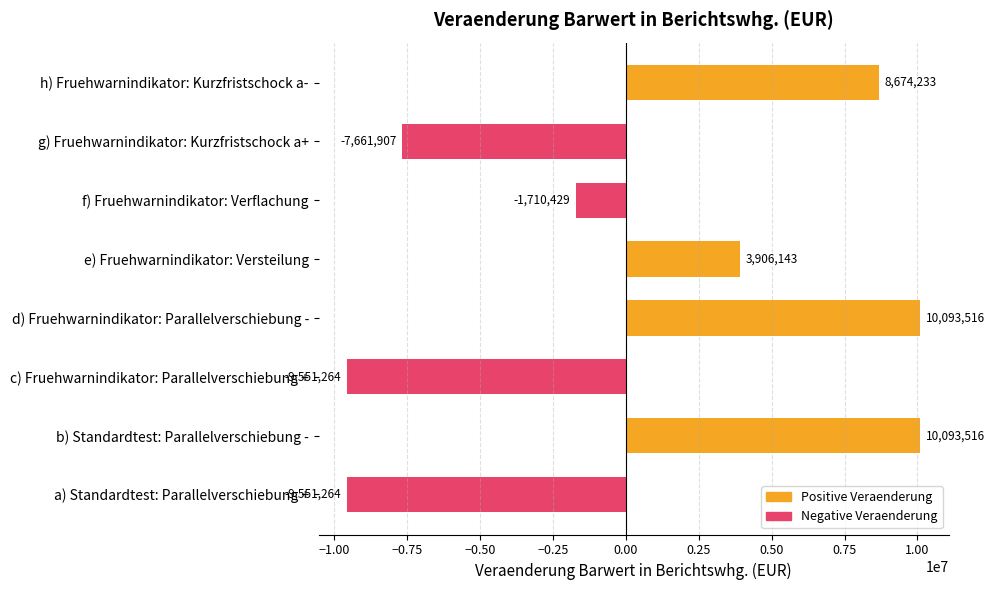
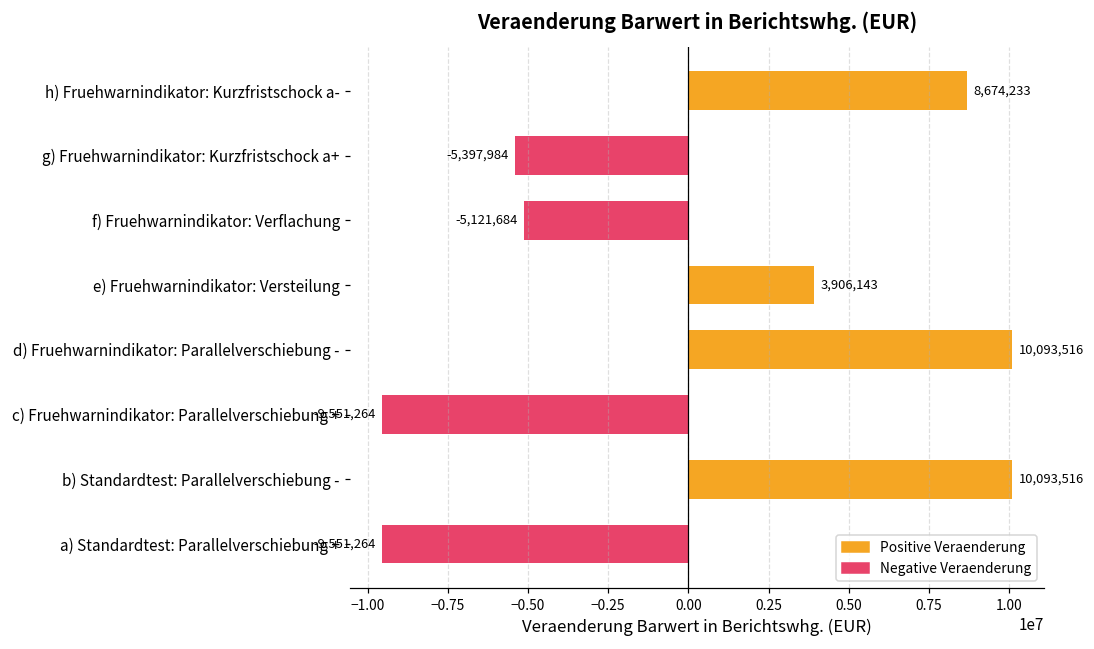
Negative Veraenderung, g) Fruehwarnindikator: Kurzfristschock a+: -7,661,907 -> -5,397,984
Negative Veraenderung, f) Fruehwarnindikator: Verflachung: -1,710,429 -> -5,121,684
